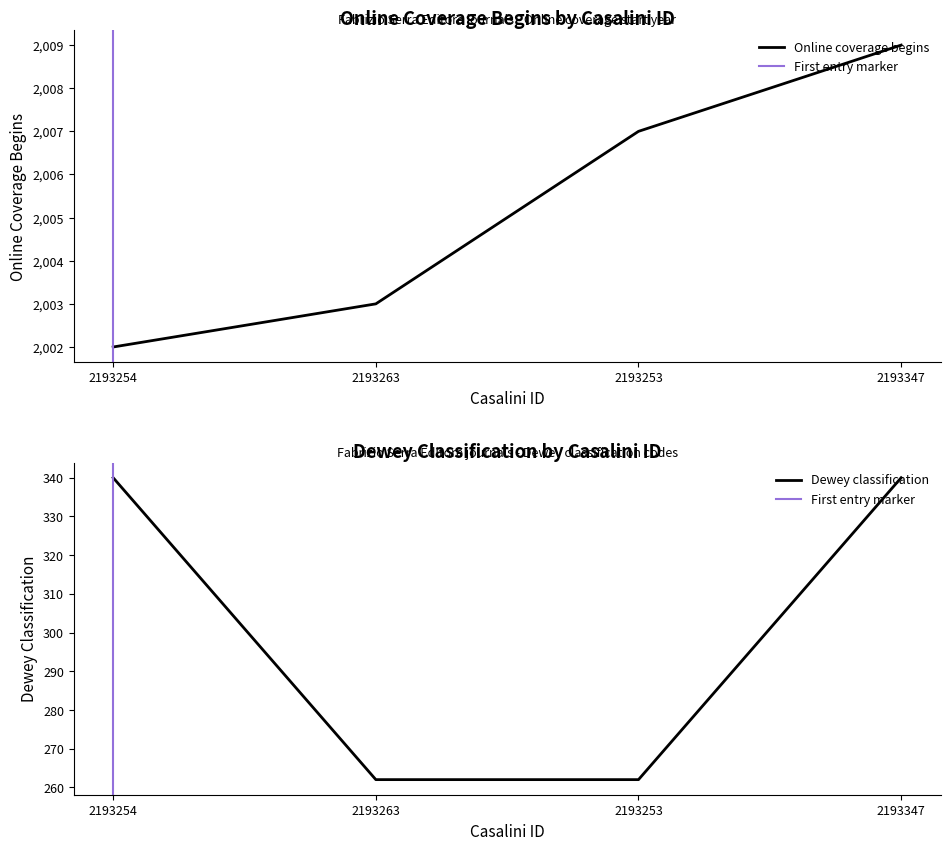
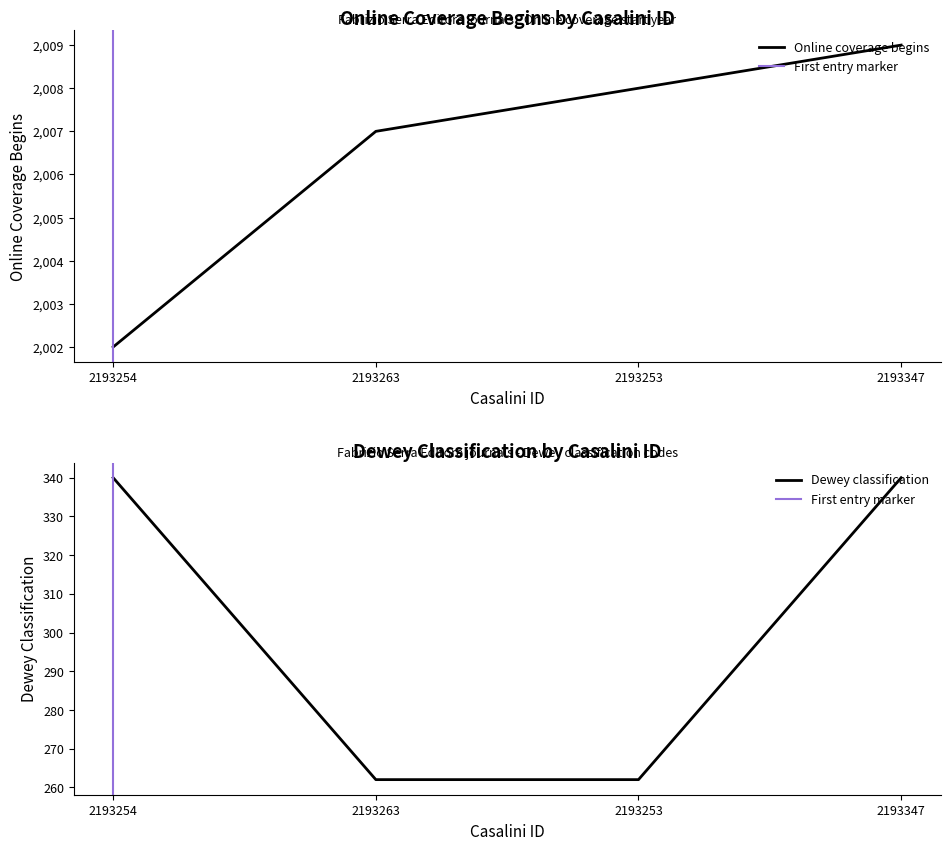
Online Coverage Begins by Casalini ID, 2193263: 2,003 -> 2,007
Online Coverage Begins by Casalini ID, 2193253: 2,007 -> 2,008
